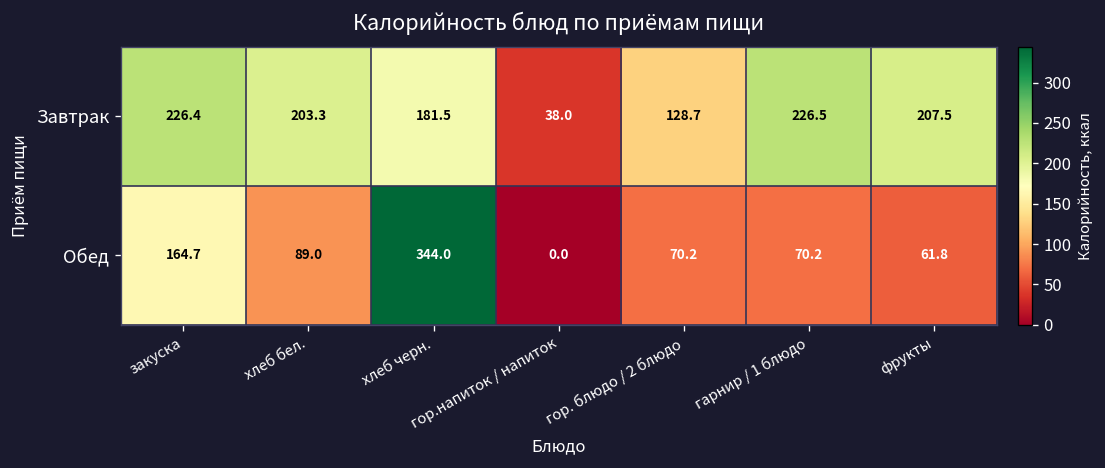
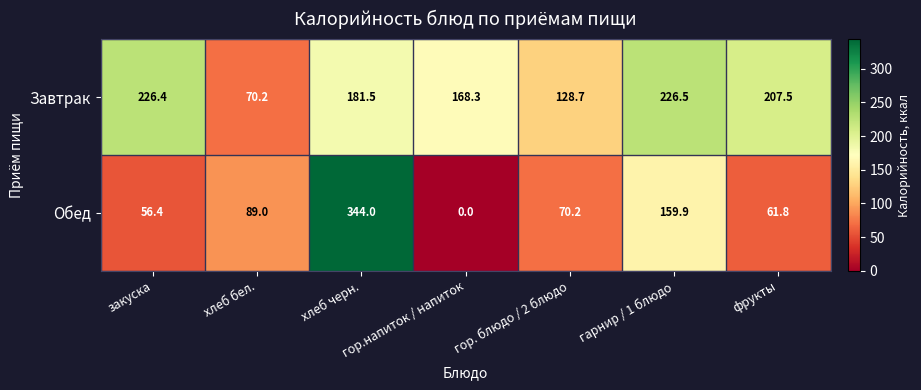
Завтрак, хлеб бел.: 203.3 -> 70.2
Завтрак, гор.напиток / напиток: 38.0 -> 168.3
Обед, закуска: 164.7 -> 56.4
Обед, гарнир / 1 блюдо: 70.2 -> 159.9
